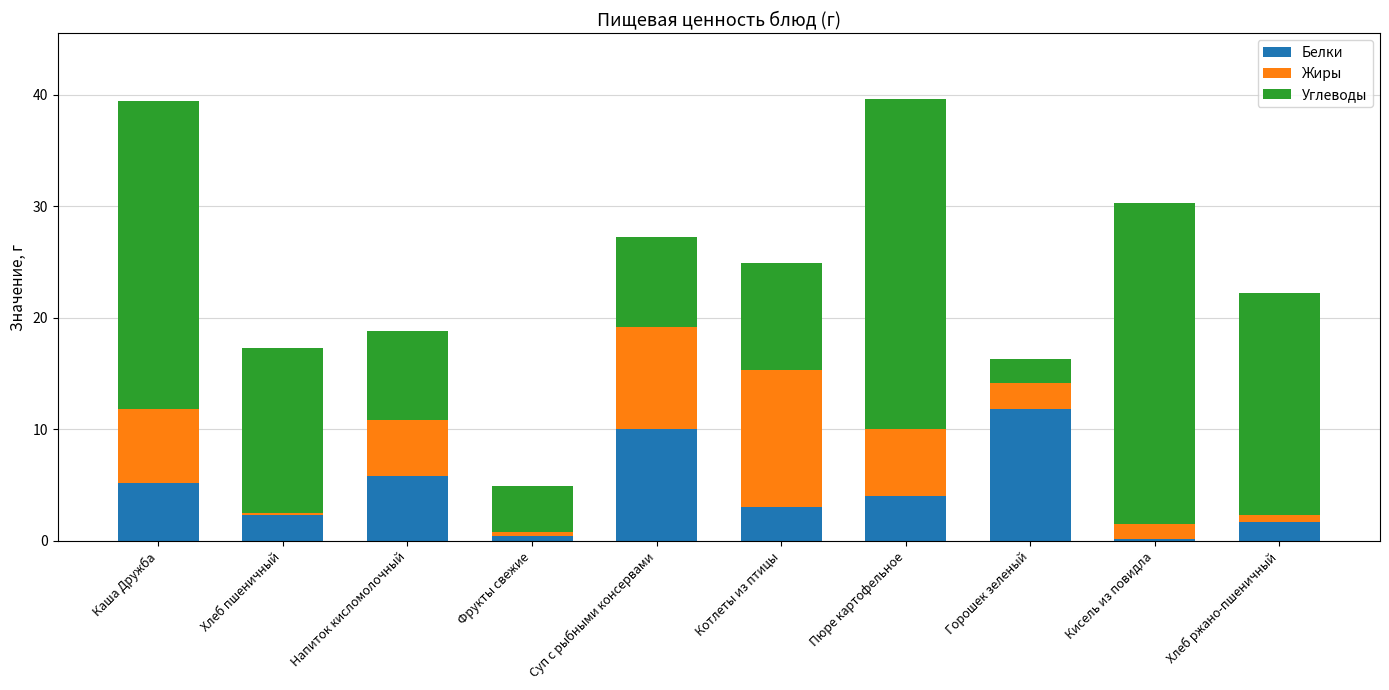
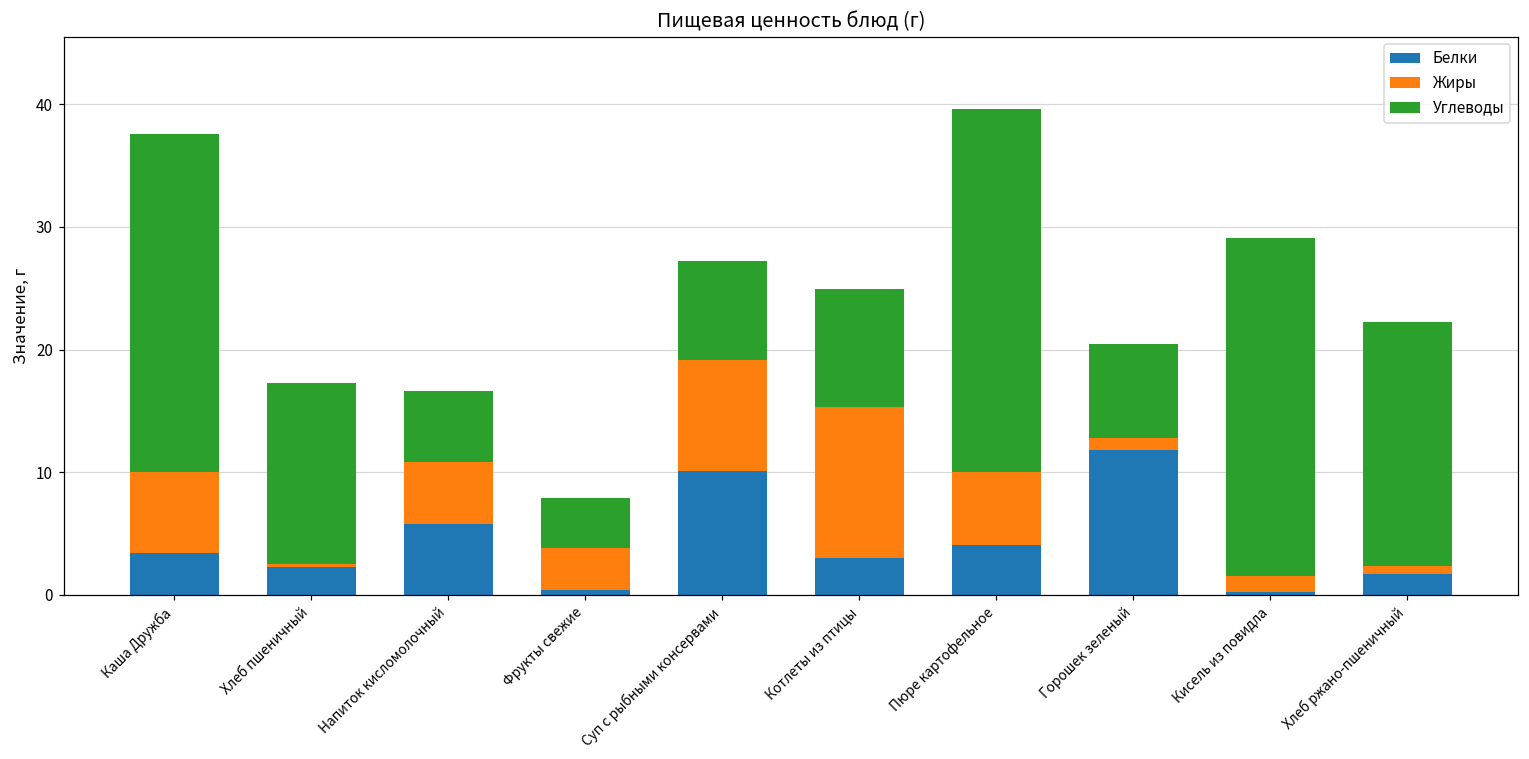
Белки, Каша Дружба: 5.2 -> 3.4
Углеводы, Напиток кисломолочный: 8.0 -> 5.8
Жиры, Фрукты свежие: 0.4 -> 3.4
Жиры, Горошек зеленый: 2.4 -> 1.0
Углеводы, Горошек зеленый: 2.1 -> 7.7
Углеводы, Кисель из повидла: 28.8 -> 27.6
